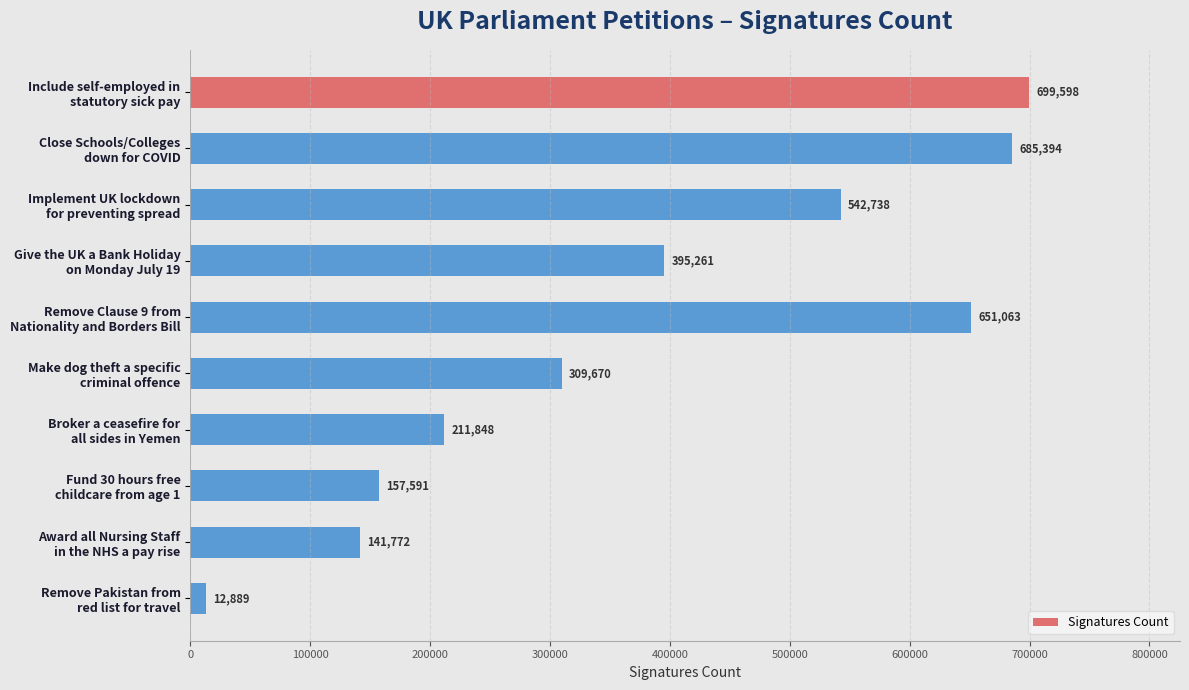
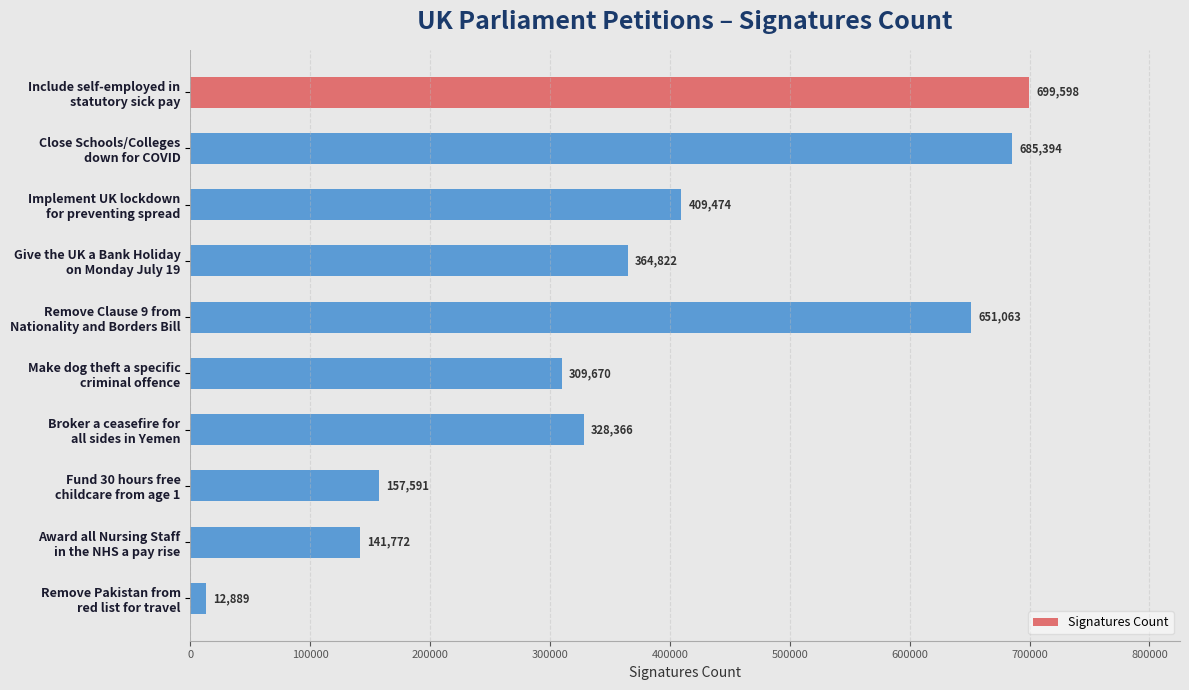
Implement UK lockdown for preventing spread: 542,738 -> 409,474
Give the UK a Bank Holiday on Monday July 19: 395,261 -> 364,822
Broker a ceasefire for all sides in Yemen: 211,848 -> 328,366
